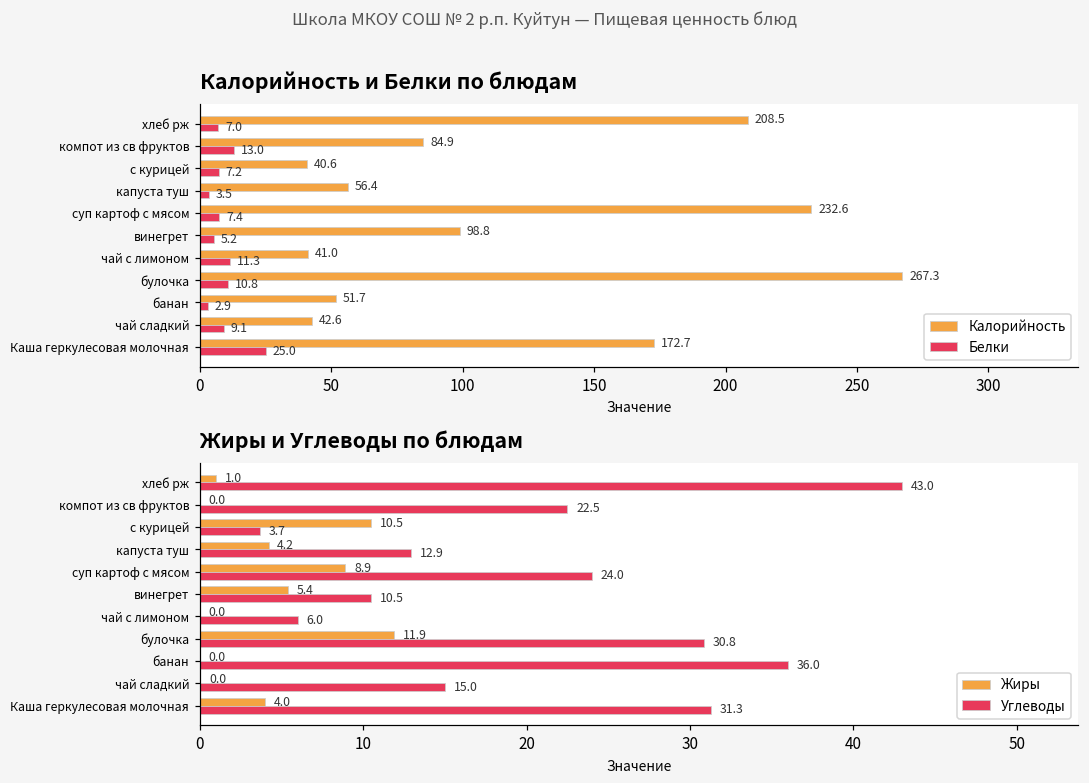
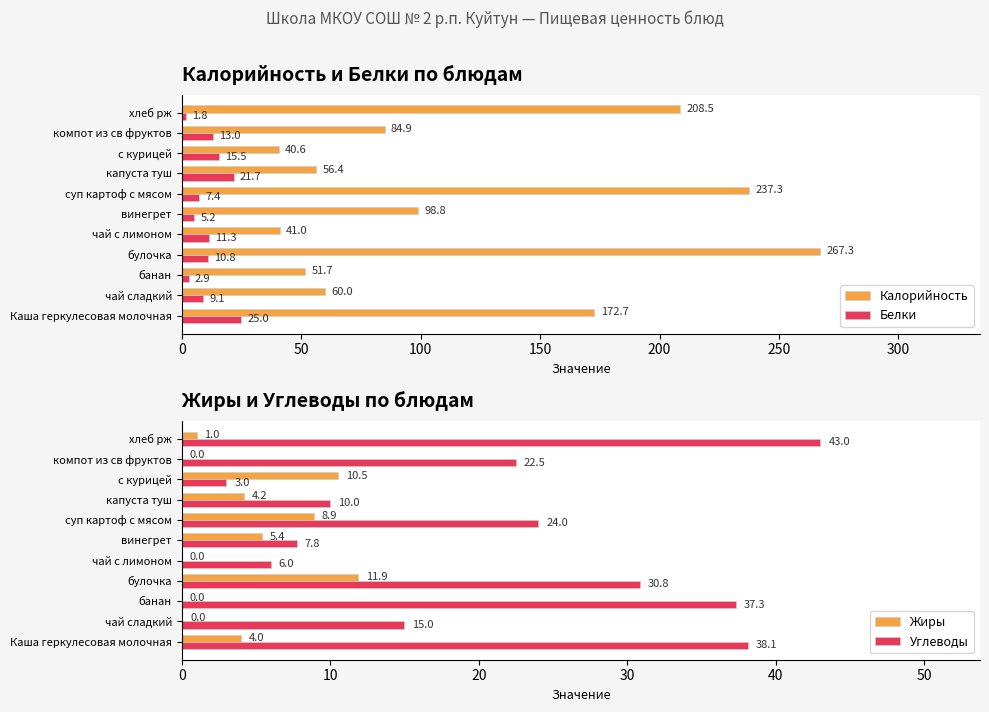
Калорийность и Белки по блюдам, Белки, хлеб рж: 7.0 -> 1.8
Калорийность и Белки по блюдам, Белки, с курицей: 7.2 -> 15.5
Калорийность и Белки по блюдам, Белки, капуста туш: 3.5 -> 21.7
Калорийность и Белки по блюдам, Калорийность, суп картоф с мясом: 232.6 -> 237.3
Калорийность и Белки по блюдам, Калорийность, чай сладкий: 42.6 -> 60.0
Жиры и Углеводы по блюдам, Углеводы, с курицей: 3.7 -> 3.0
Жиры и Углеводы по блюдам, Углеводы, капуста туш: 12.9 -> 10.0
Жиры и Углеводы по блюдам, Углеводы, винегрет: 10.5 -> 7.8
Жиры и Углеводы по блюдам, Углеводы, банан: 36.0 -> 37.3
Жиры и Углеводы по блюдам, Углеводы, Каша геркулесовая молочная: 31.3 -> 38.1
